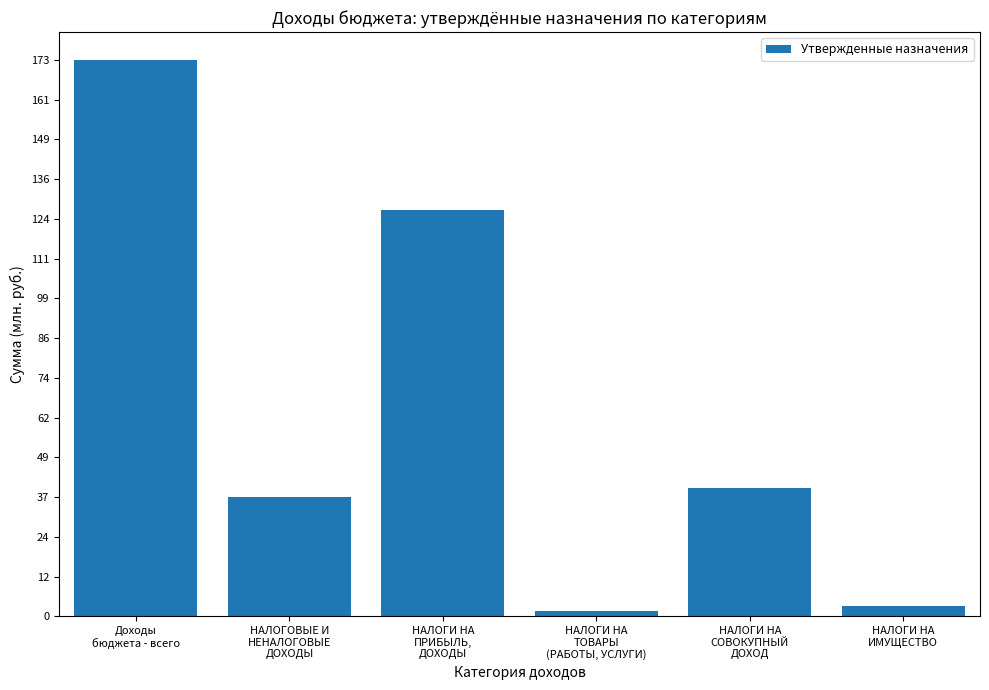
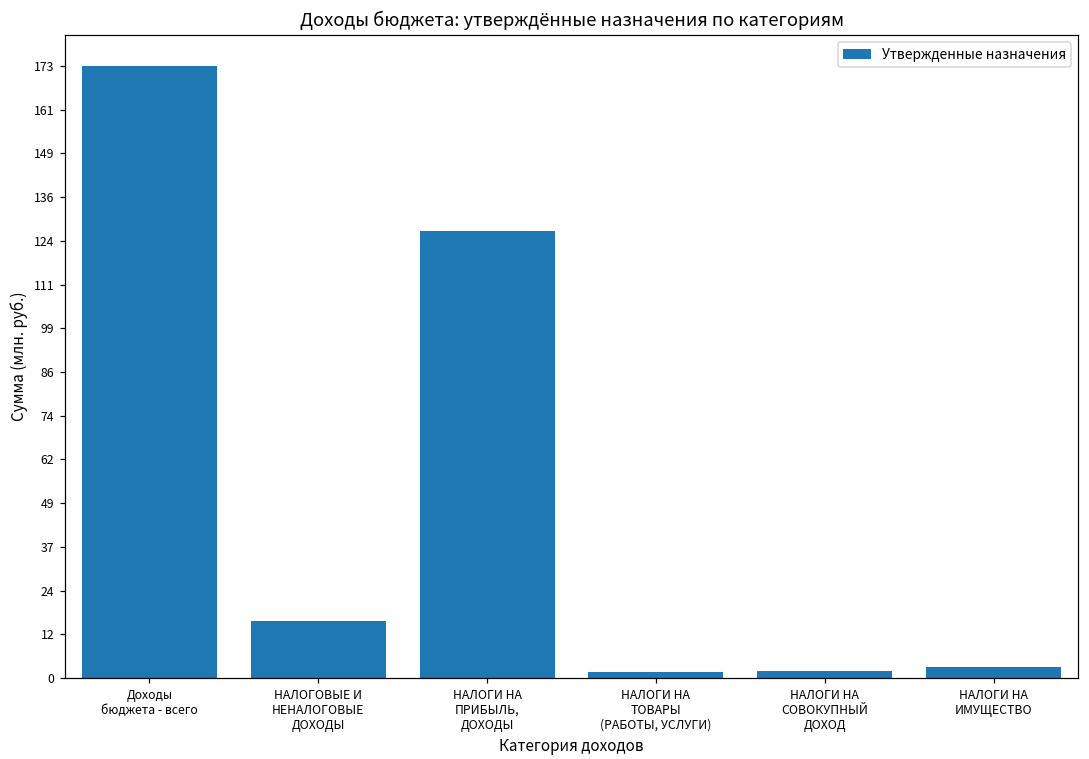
НАЛОГОВЫЕ И НЕНАЛОГОВЫЕ ДОХОДЫ: 37 -> 16
НАЛОГИ НА СОВОКУПНЫЙ ДОХОД: 40 -> 2
